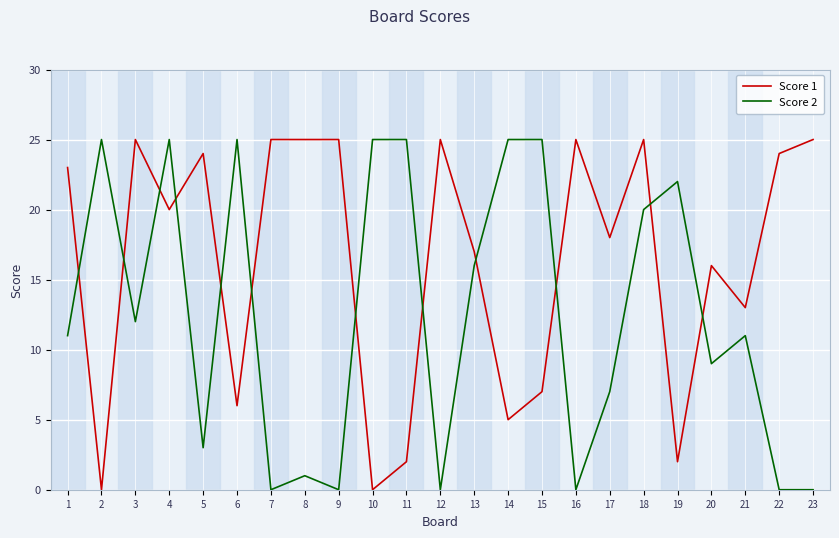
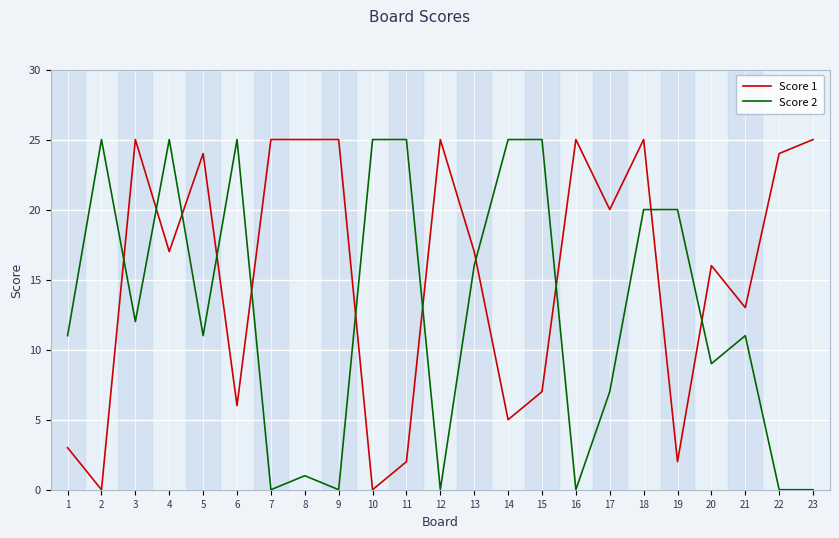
Score 1, 1: 23 -> 3
Score 1, 4: 20 -> 17
Score 2, 5: 3 -> 11
Score 1, 17: 18 -> 20
Score 2, 19: 22 -> 20
